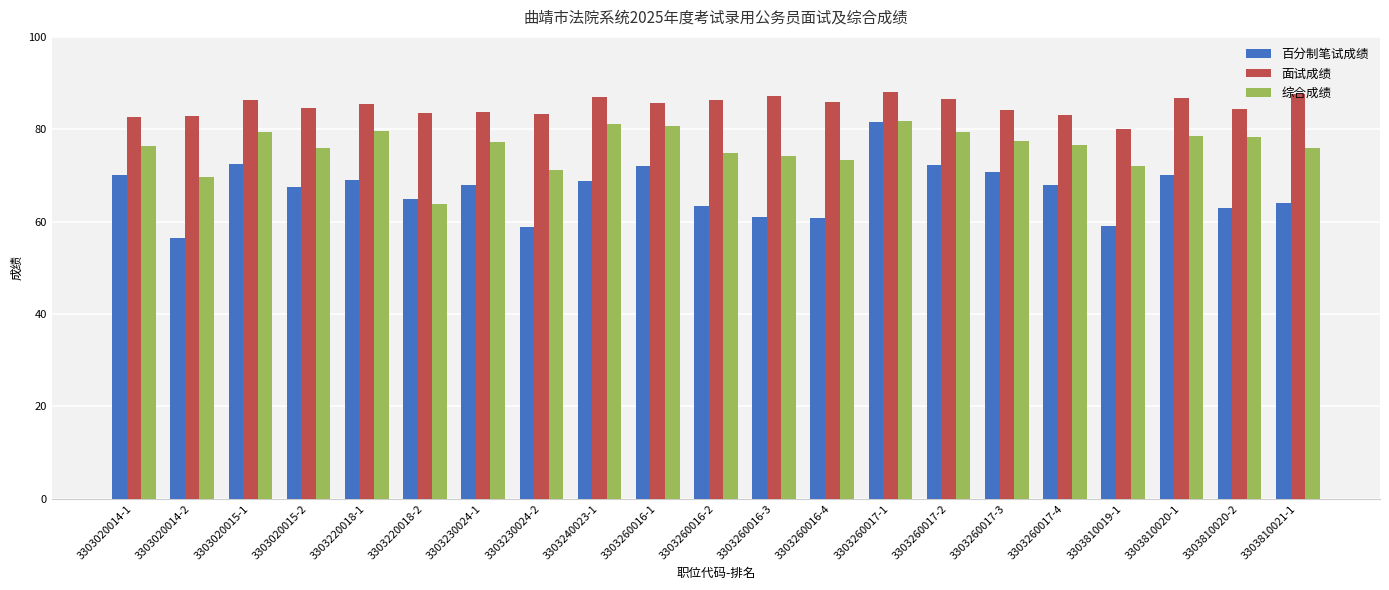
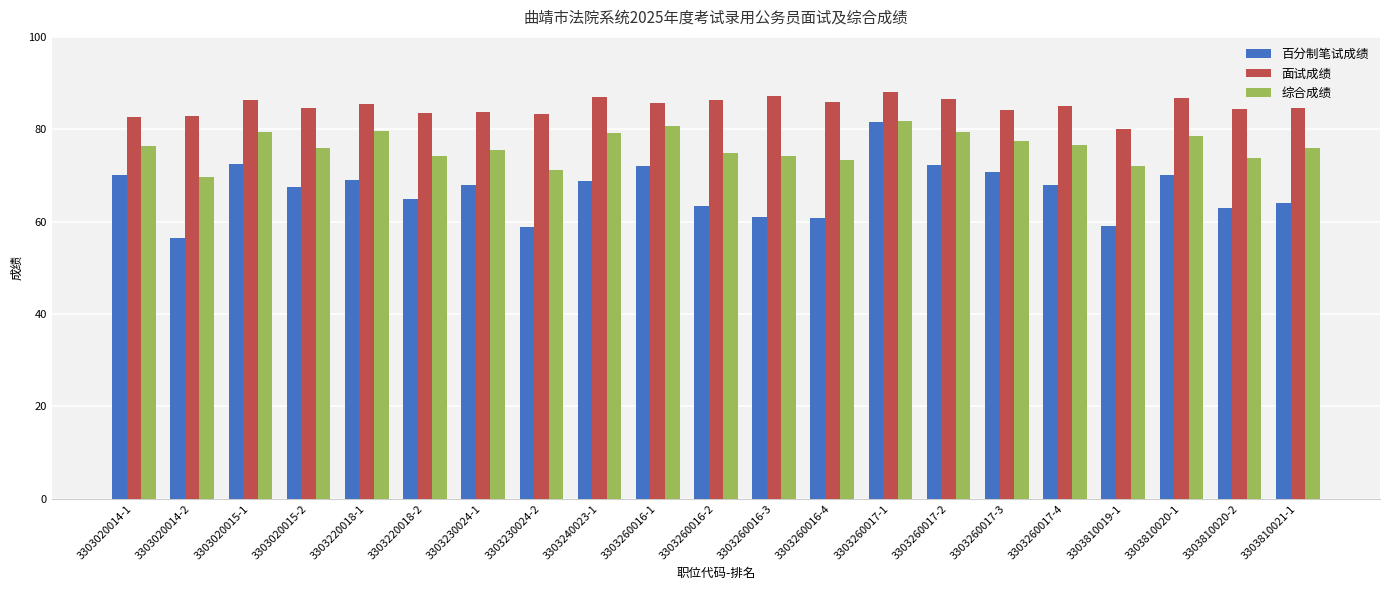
综合成绩, 3303220018-2: 64 -> 74
综合成绩, 3303230024-1: 77 -> 75
综合成绩, 3303240023-1: 81 -> 79
面试成绩, 3303260017-4: 83 -> 85
综合成绩, 3303810020-2: 78 -> 74
面试成绩, 3303810021-1: 88 -> 85
